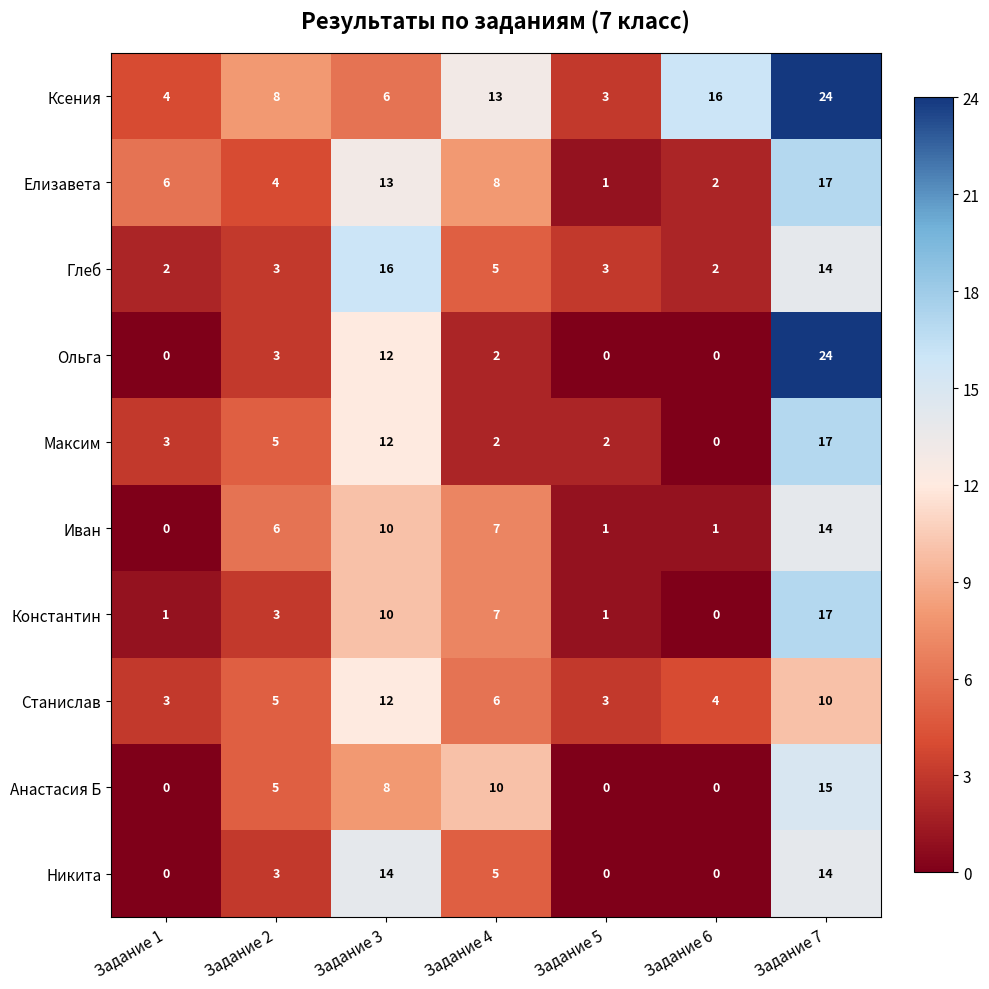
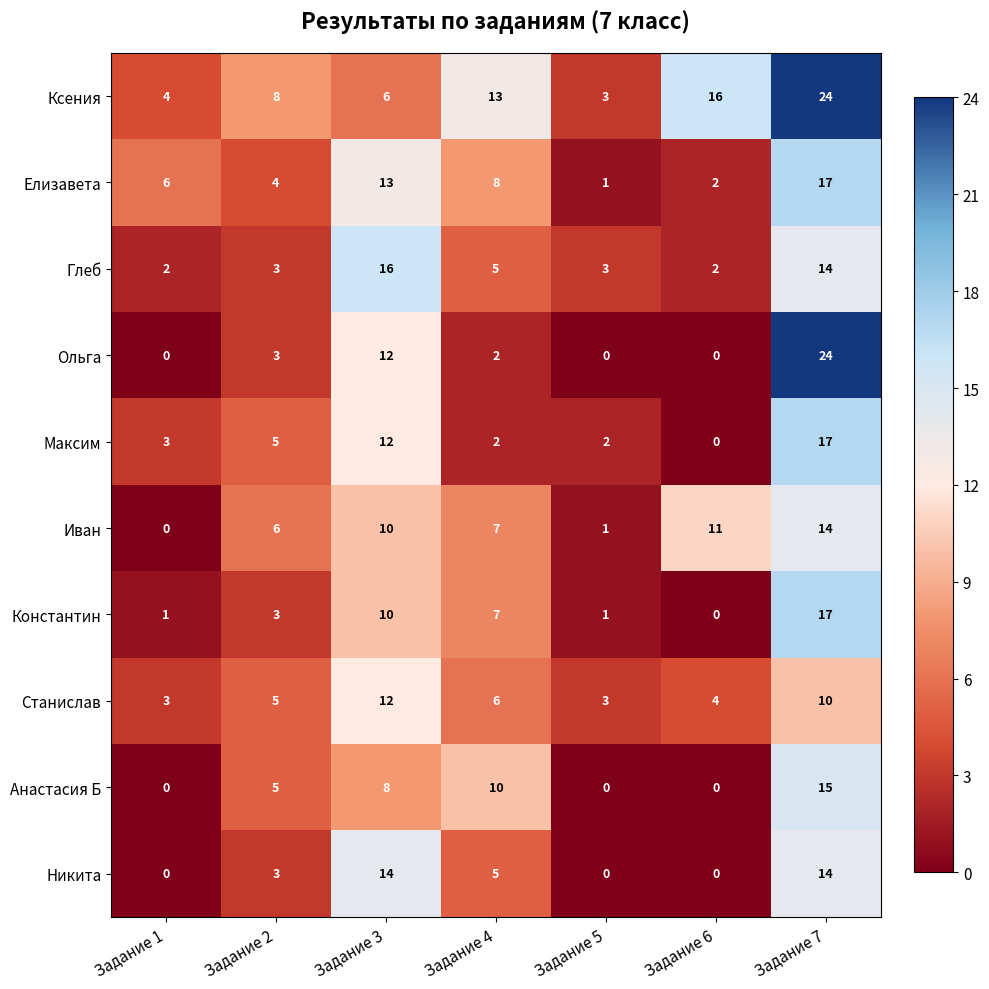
Иван, Задание 6: 1 -> 11
